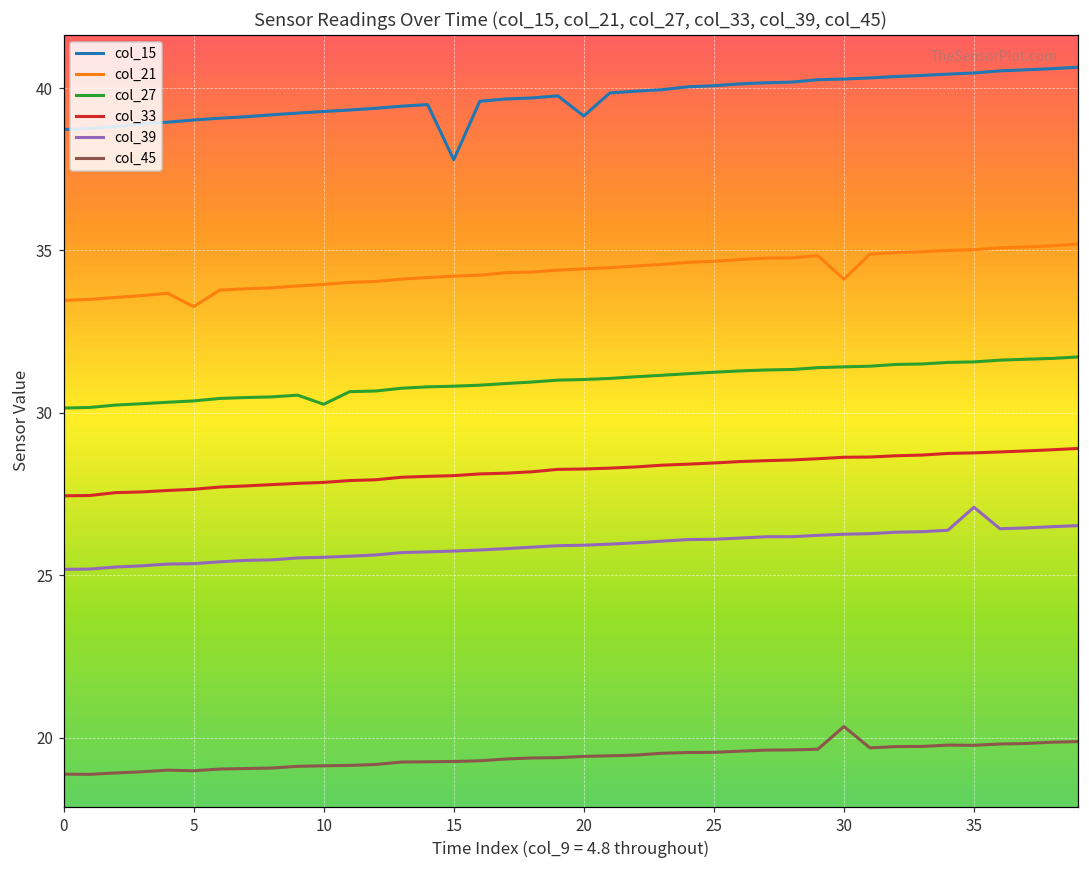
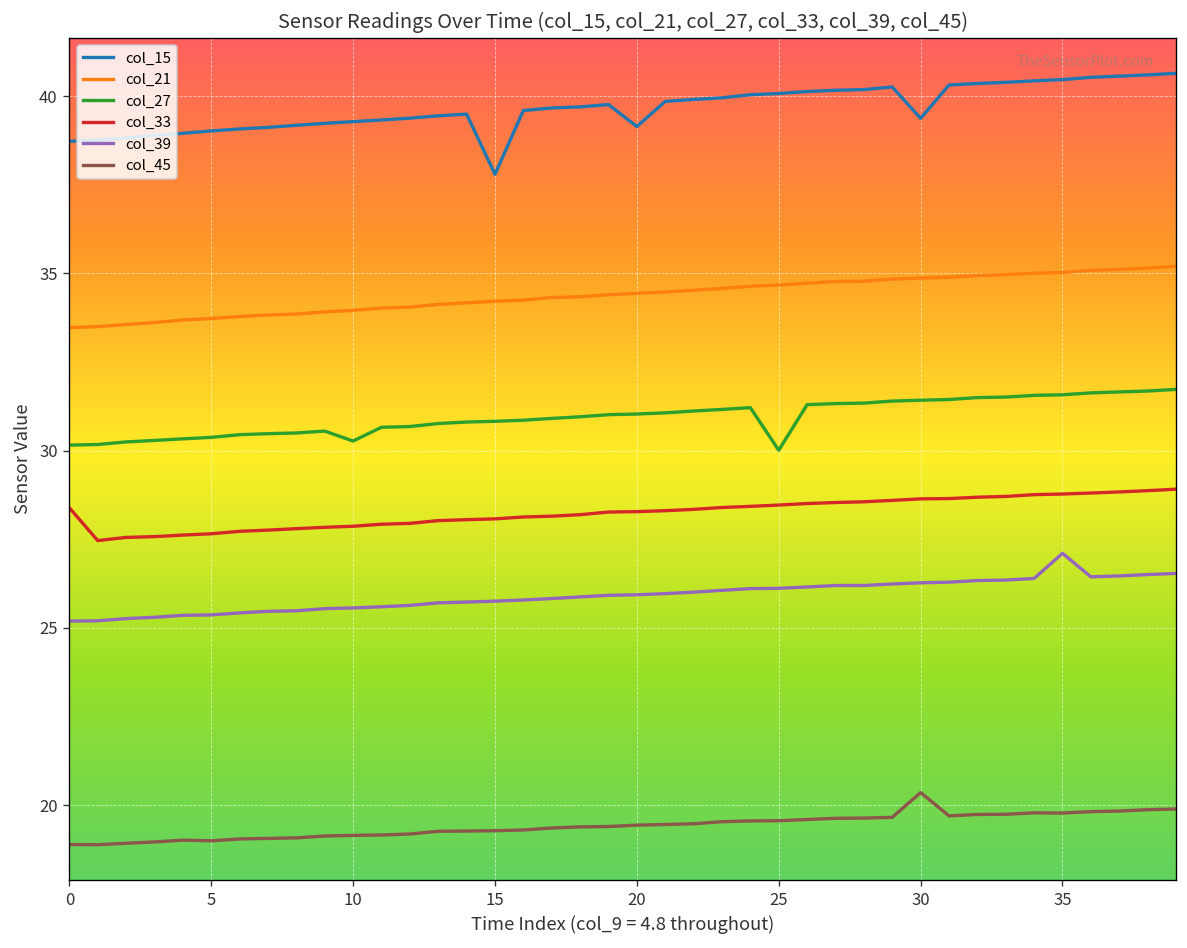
col_33, 0: 27.5 -> 28.4
col_21, 5: 33.3 -> 33.7
col_27, 25: 31.3 -> 30.0
col_15, 30: 40.3 -> 39.4
col_21, 30: 34.1 -> 34.9
